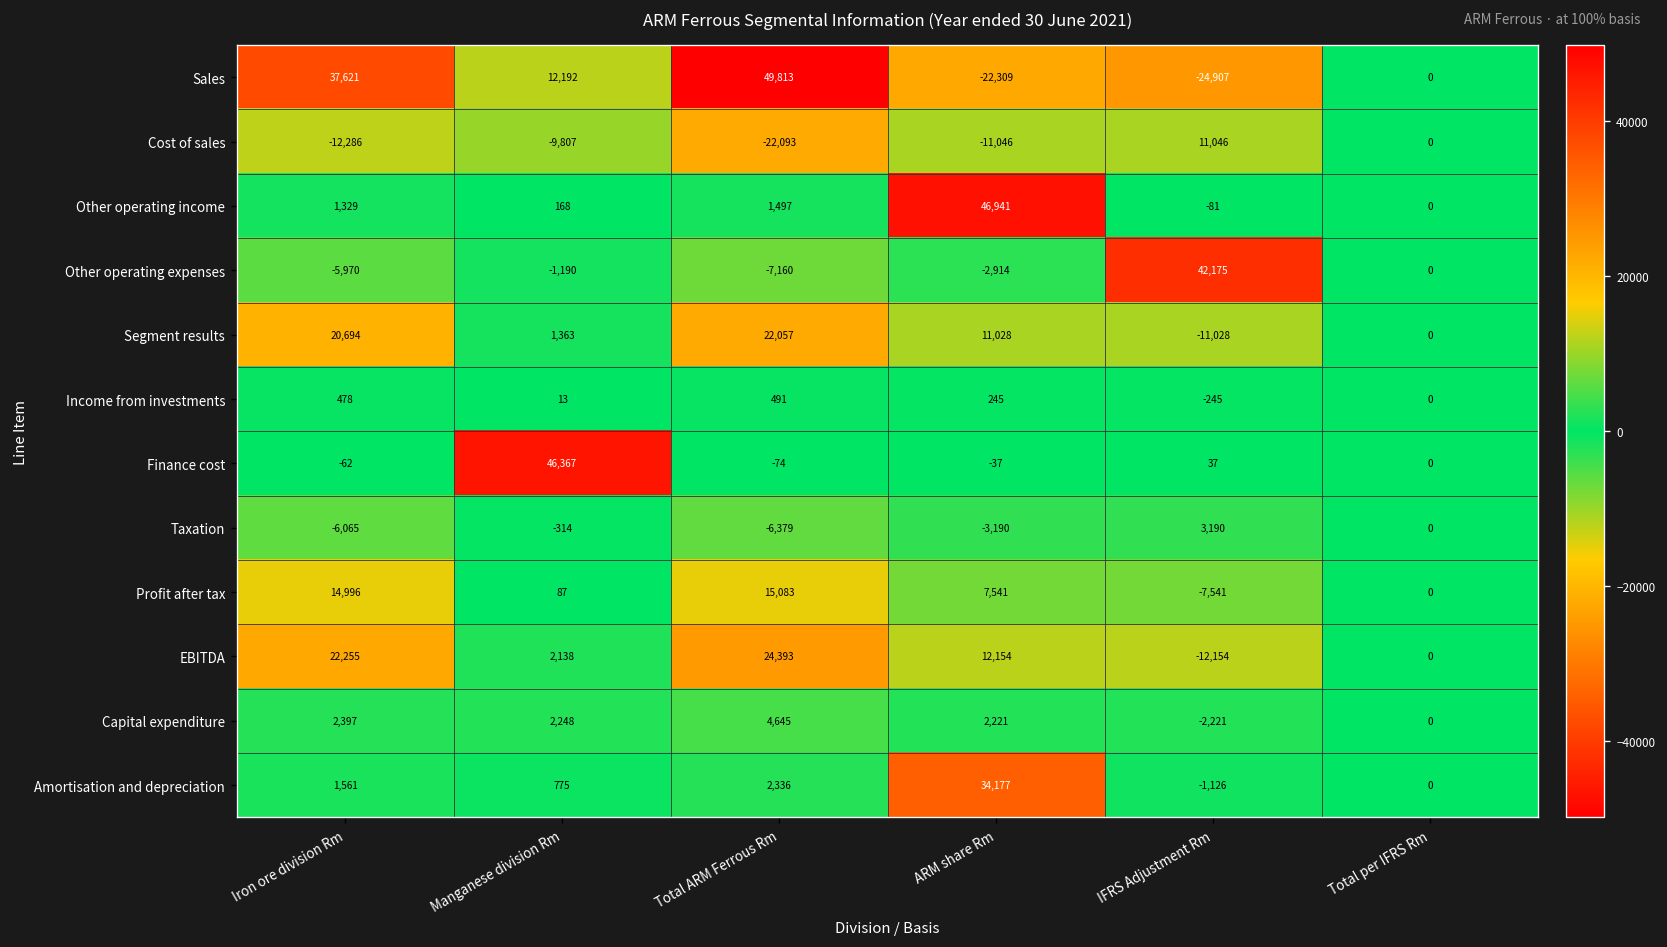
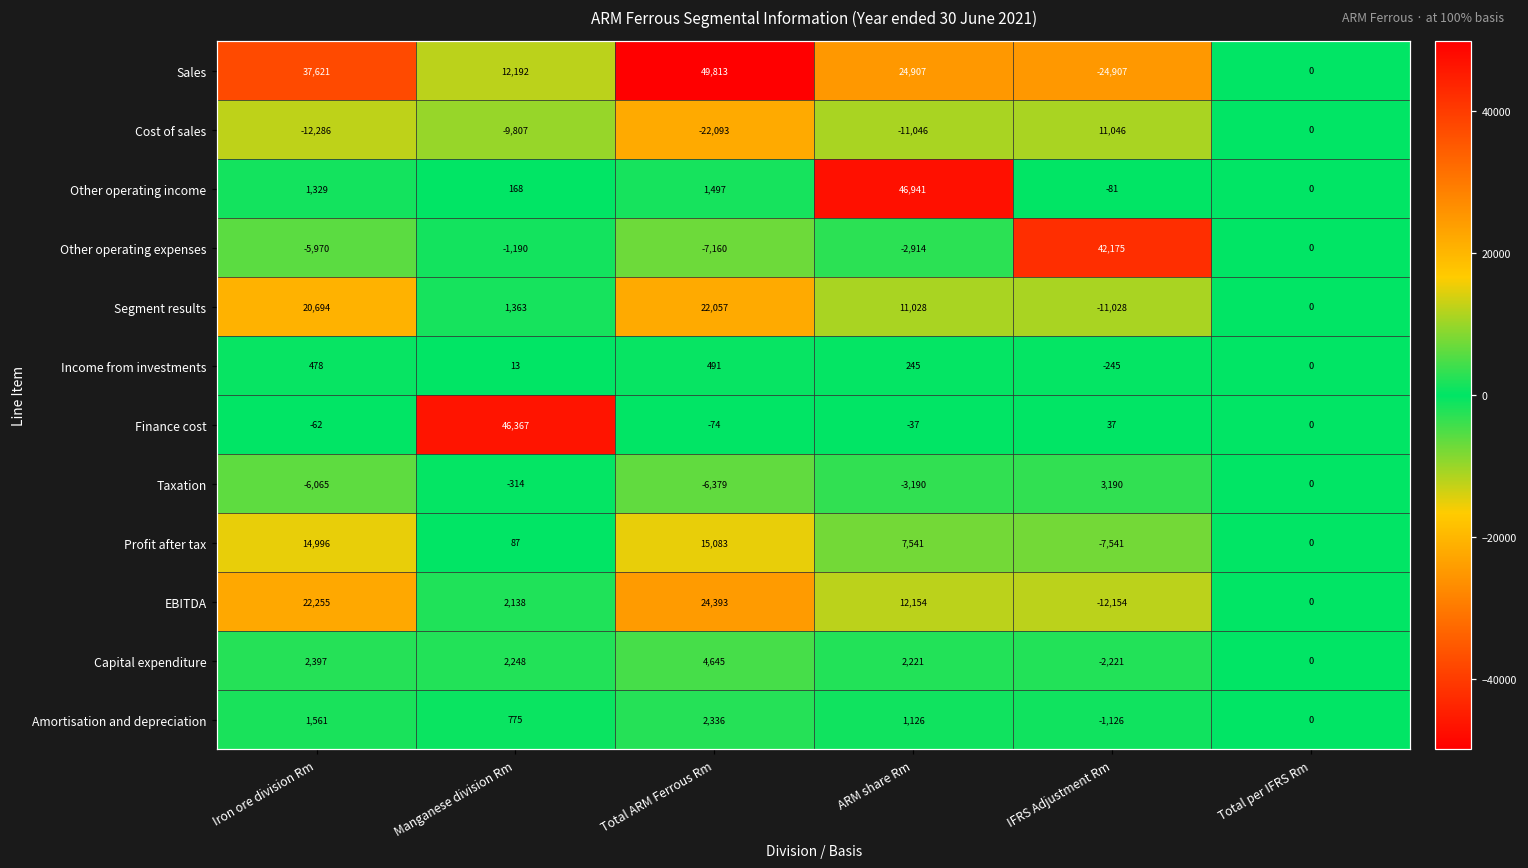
Sales, ARM share Rm: -22,309 -> 24,907
Amortisation and depreciation, ARM share Rm: 34,177 -> 1,126
